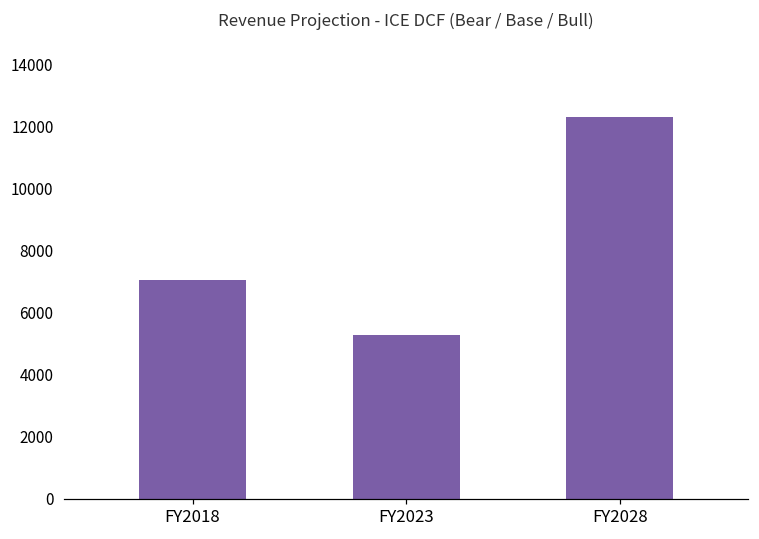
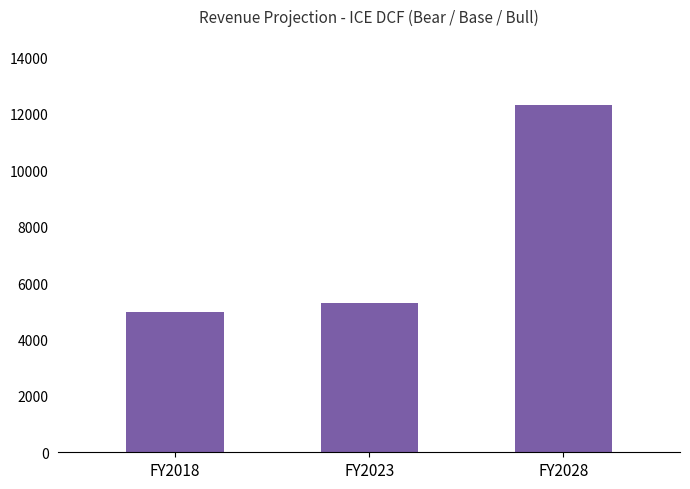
FY2018: 7100 -> 5000
